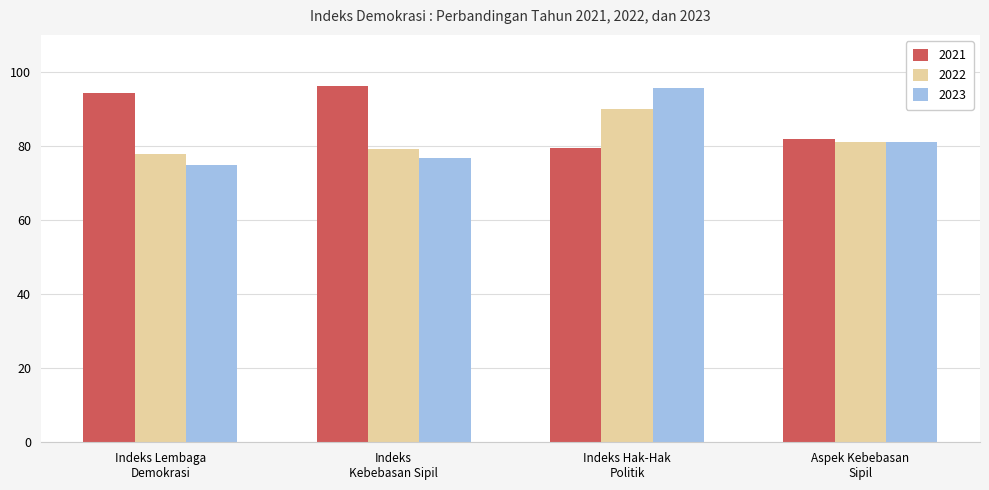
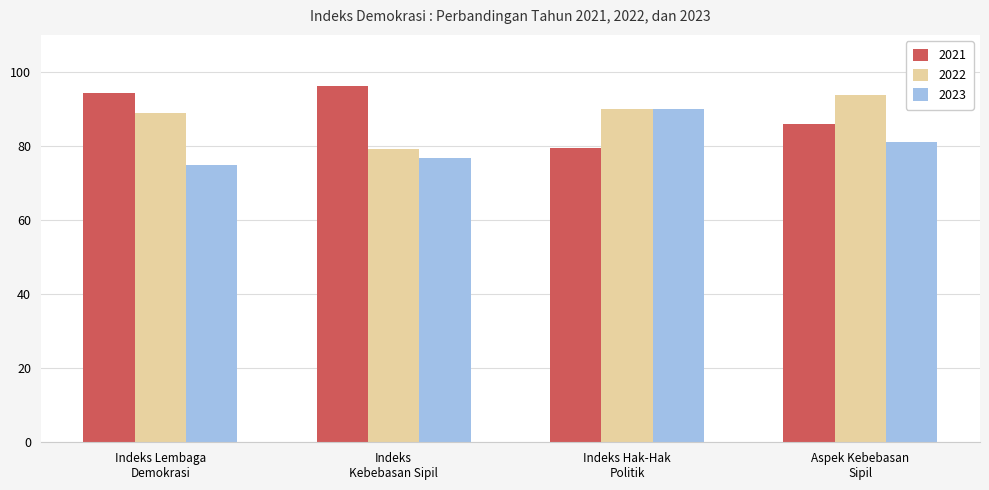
2022, Indeks Lembaga Demokrasi: 78 -> 89
2023, Indeks Hak-Hak Politik: 96 -> 90
2021, Aspek Kebebasan Sipil: 82 -> 86
2022, Aspek Kebebasan Sipil: 81 -> 94
